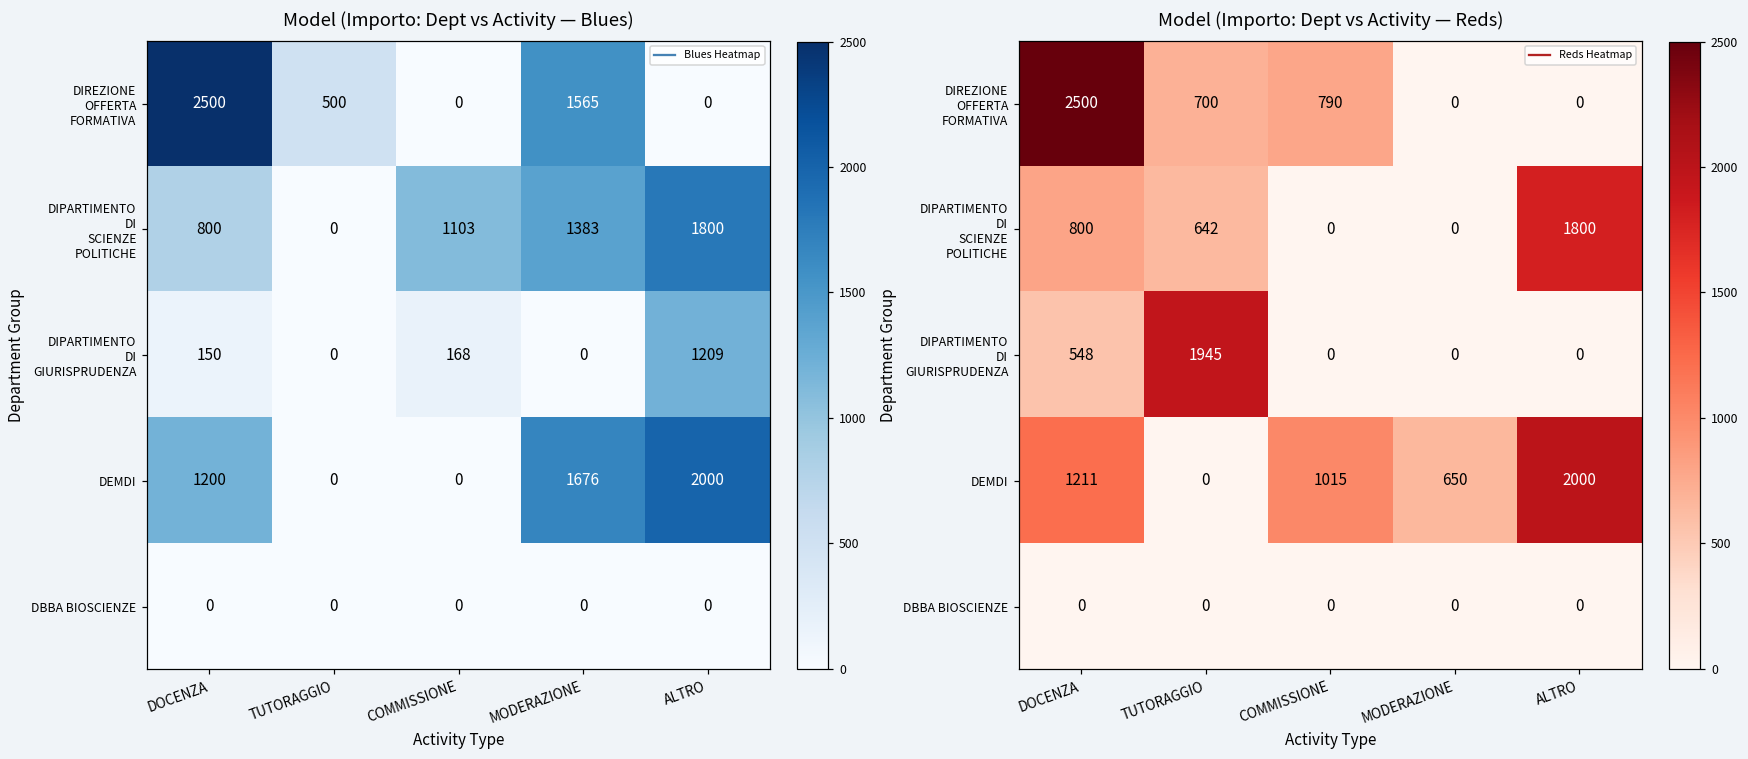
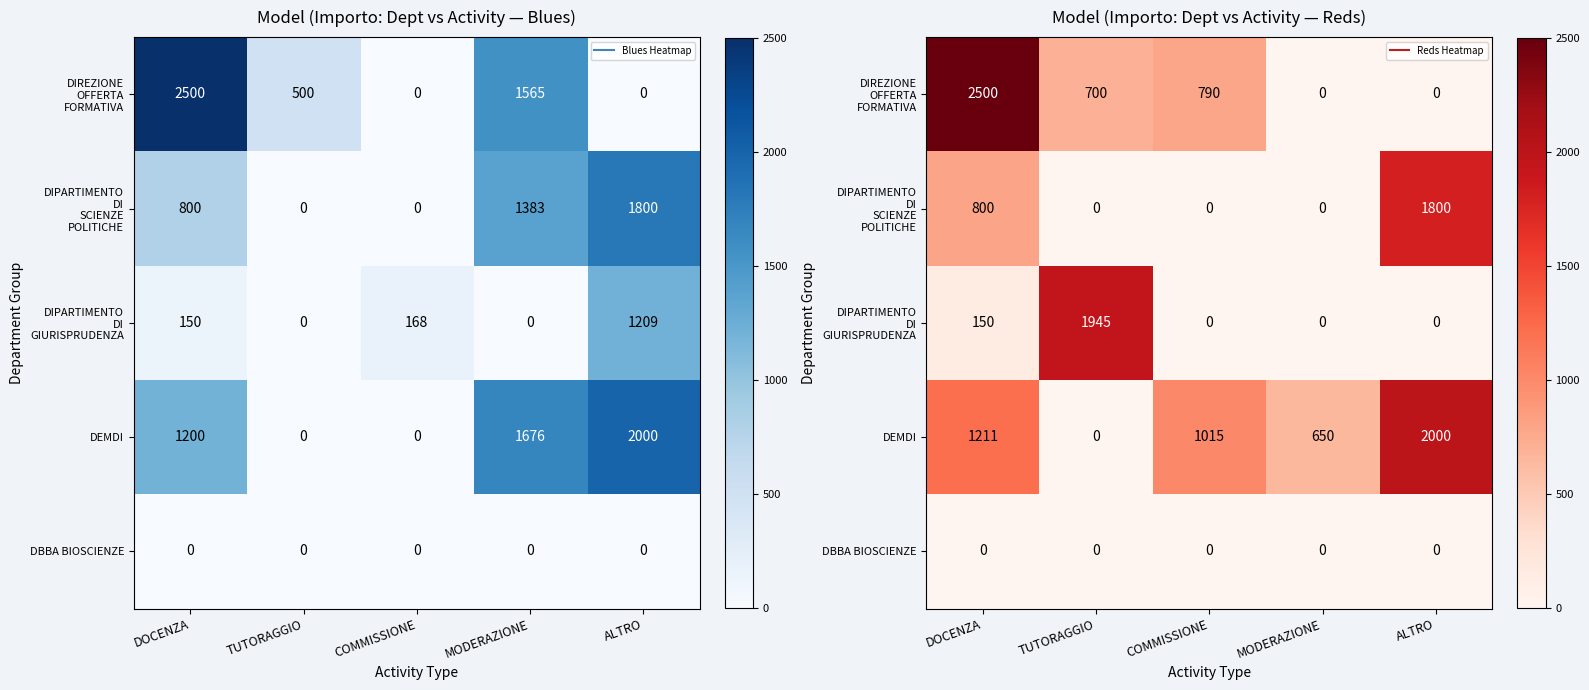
Model (Importo: Dept vs Activity — Blues), DIPARTIMENTO DI SCIENZE POLITICHE, COMMISSIONE: 1103 -> 0
Model (Importo: Dept vs Activity — Reds), DIPARTIMENTO DI SCIENZE POLITICHE, TUTORAGGIO: 642 -> 0
Model (Importo: Dept vs Activity — Reds), DIPARTIMENTO DI GIURISPRUDENZA, DOCENZA: 548 -> 150
